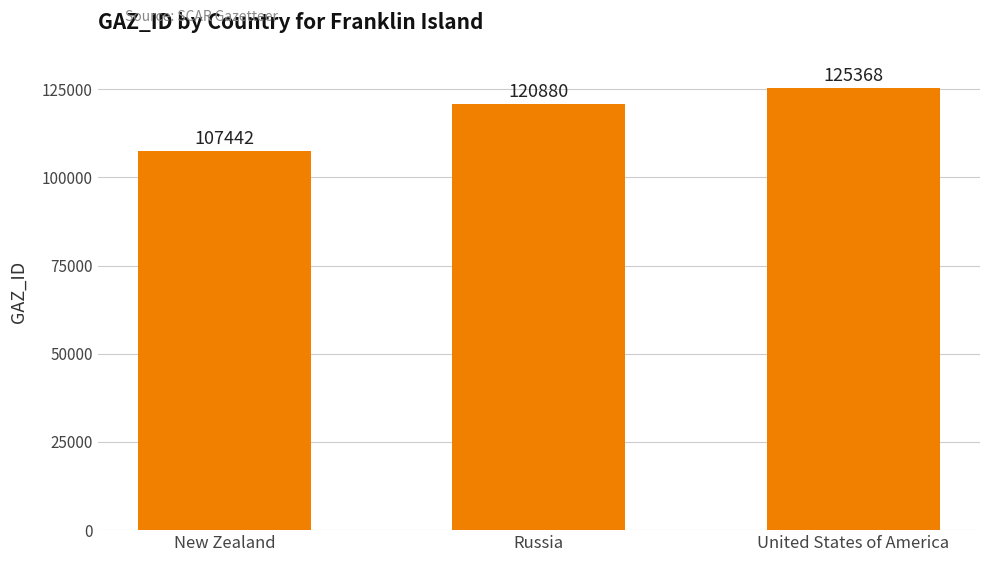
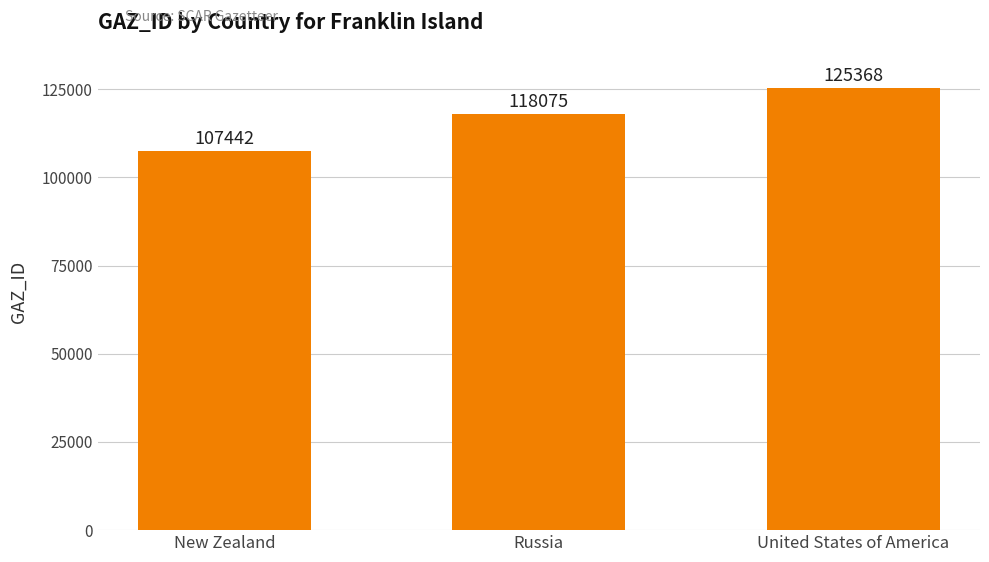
Russia: 120880 -> 118075
